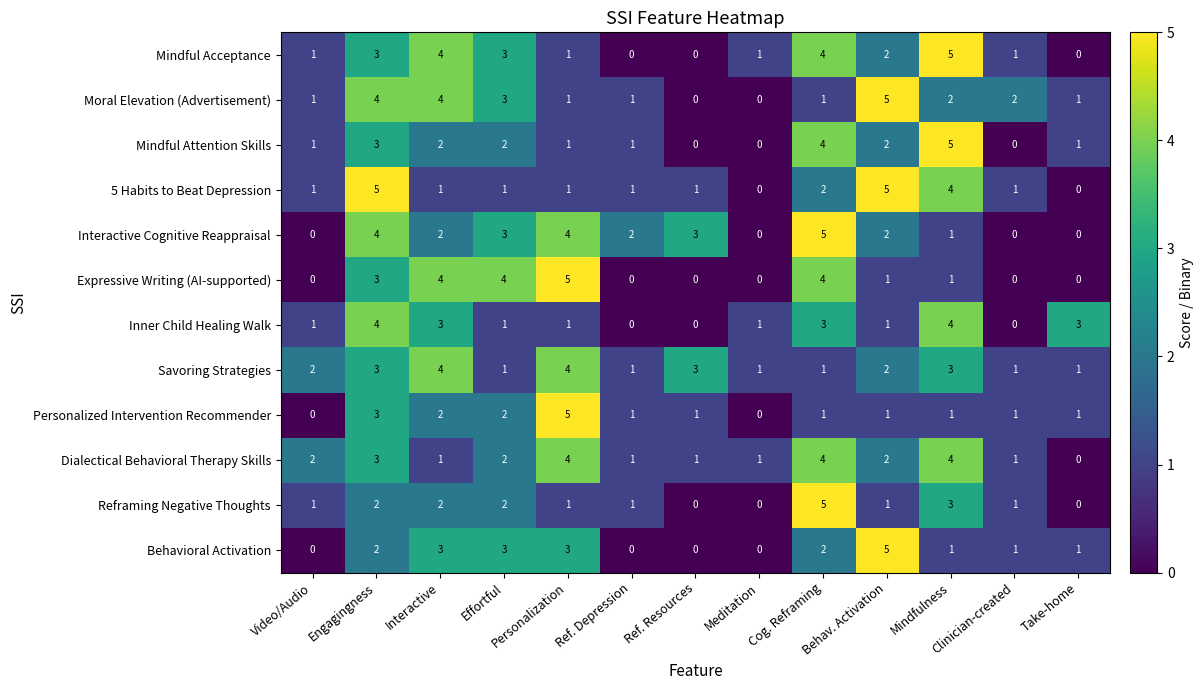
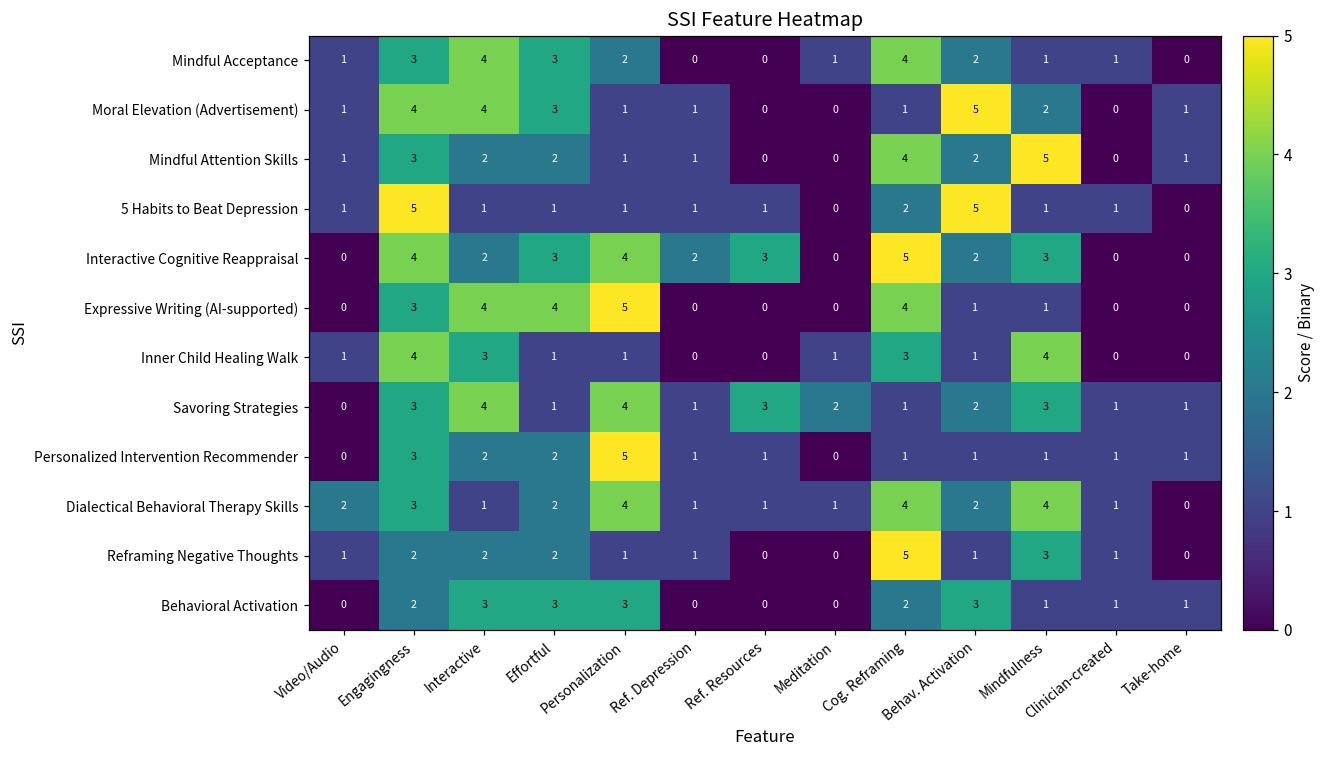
Mindful Acceptance, Personalization: 1 -> 2
Mindful Acceptance, Mindfulness: 5 -> 1
Moral Elevation (Advertisement), Clinician-created: 2 -> 0
5 Habits to Beat Depression, Mindfulness: 4 -> 1
Interactive Cognitive Reappraisal, Mindfulness: 1 -> 3
Inner Child Healing Walk, Take-home: 3 -> 0
Savoring Strategies, Video/Audio: 2 -> 0
Savoring Strategies, Meditation: 1 -> 2
Behavioral Activation, Behav. Activation: 5 -> 3
